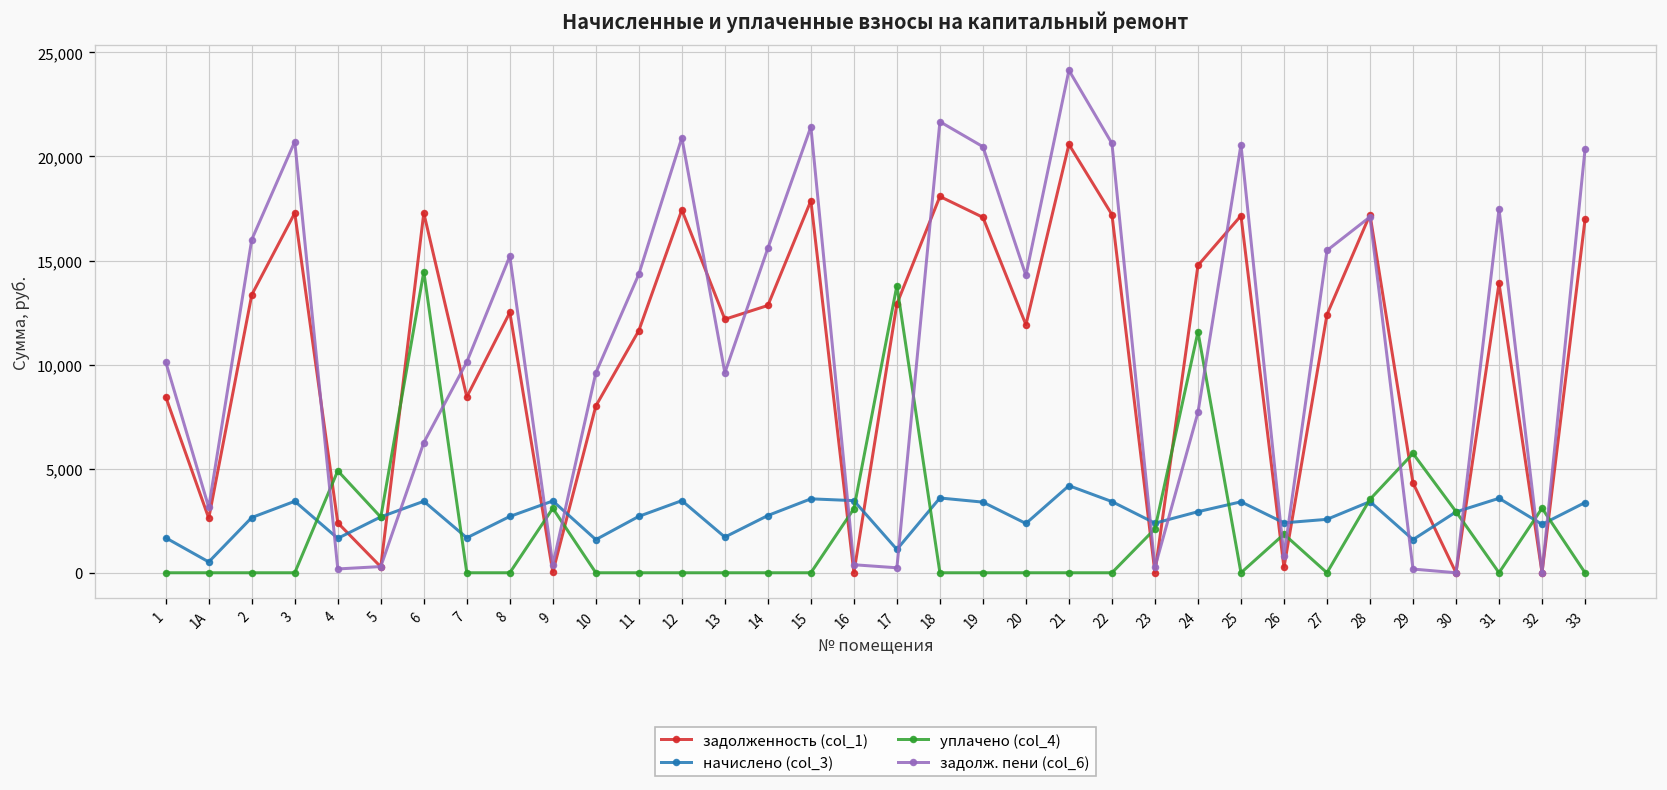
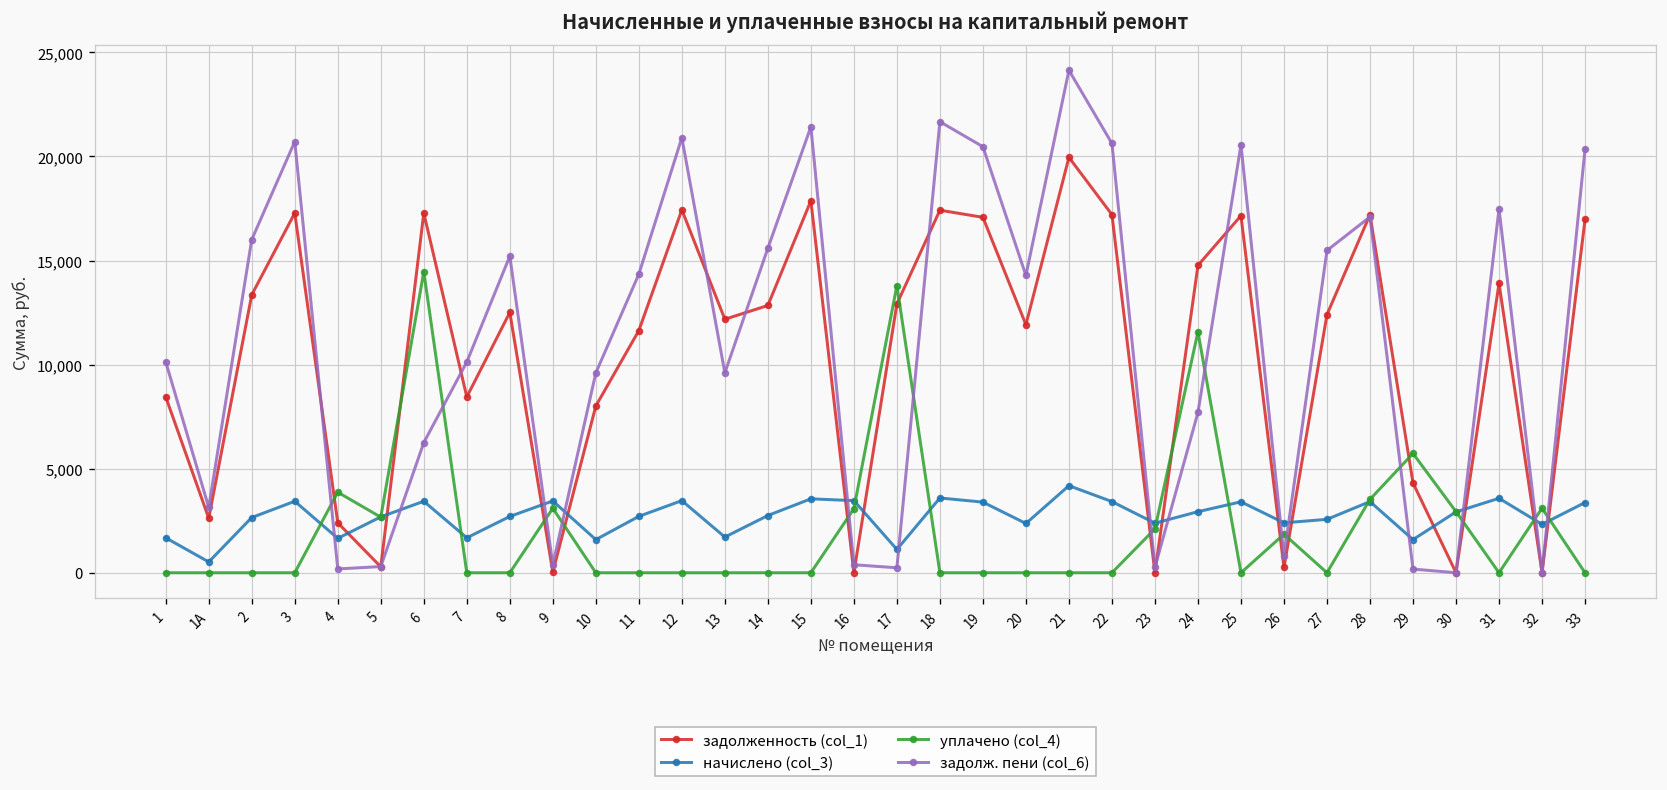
уплачено (col_4), 4: 4,900 -> 3,900
задолженность (col_1), 18: 18,100 -> 17,400
задолженность (col_1), 21: 20,600 -> 20,000
